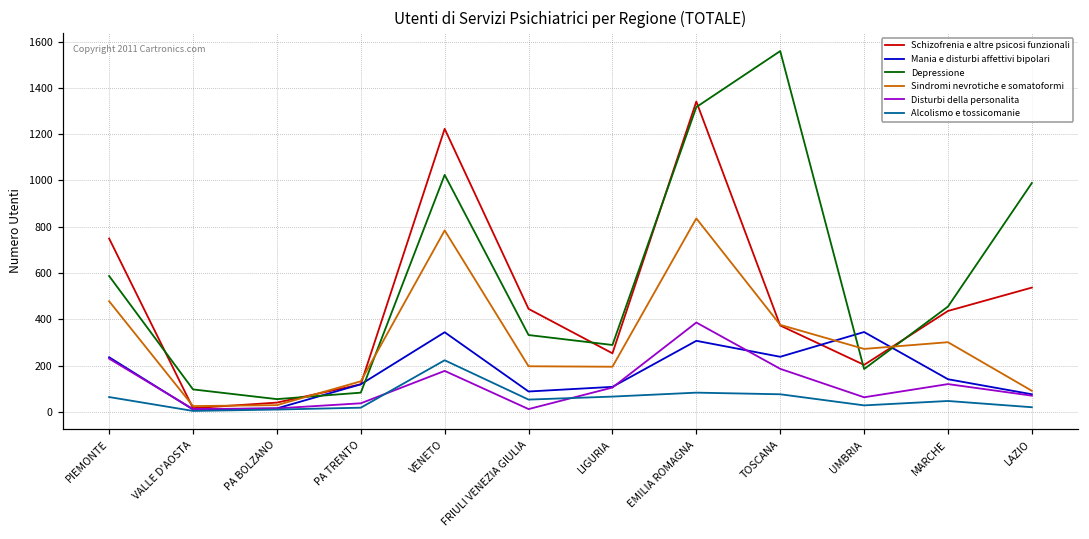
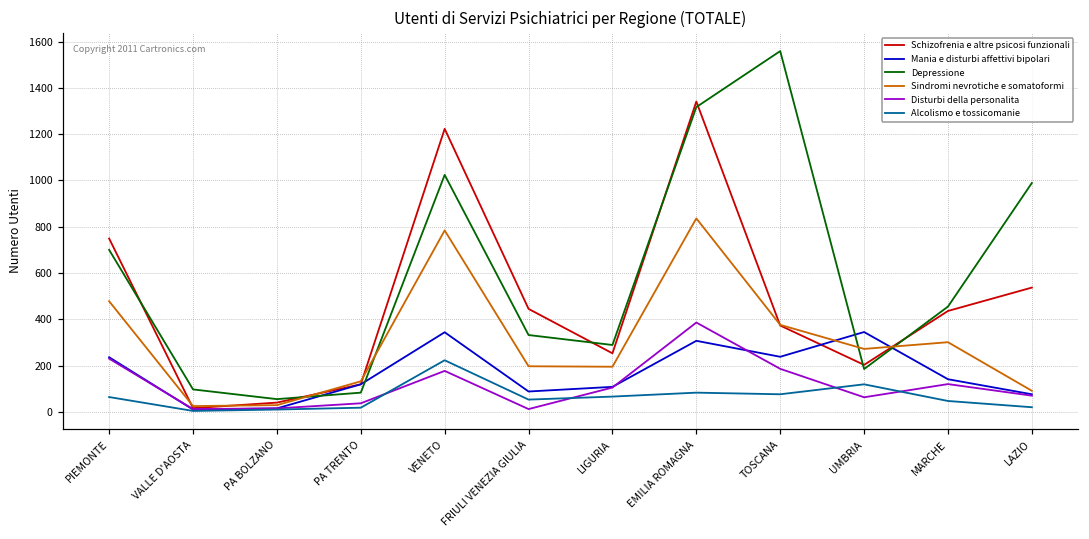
Depressione, PIEMONTE: 590 -> 700
Alcolismo e tossicomanie, UMBRIA: 30 -> 120
